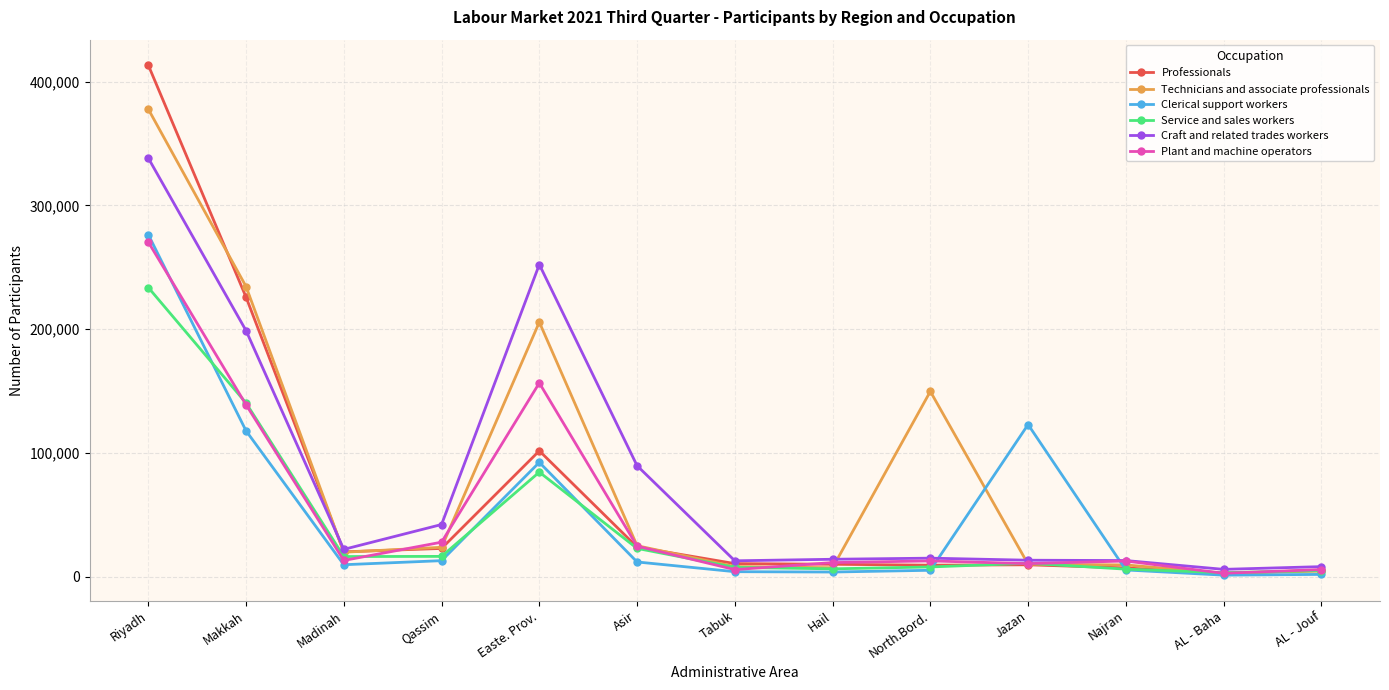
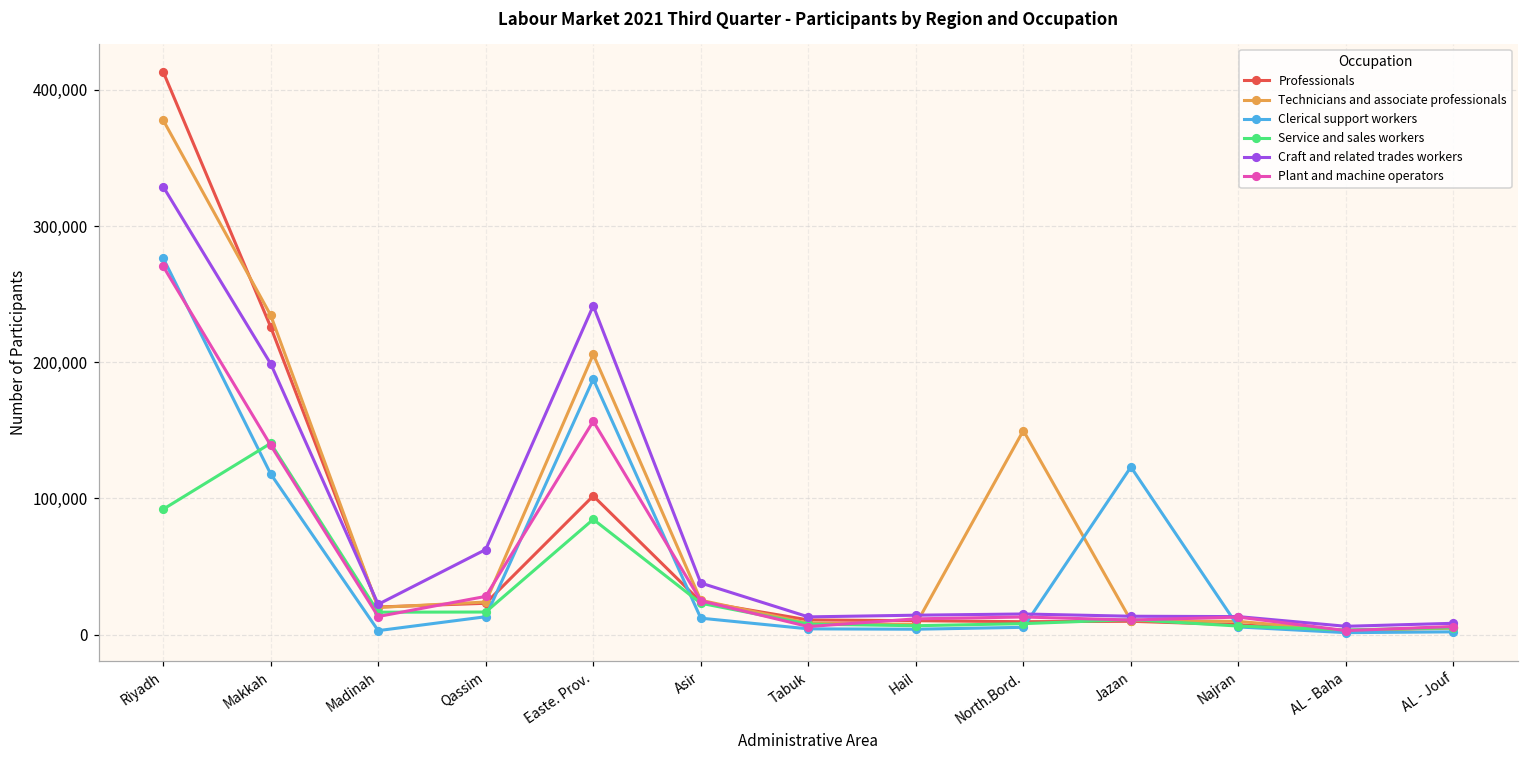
Service and sales workers, Riyadh: 234,000 -> 92,000
Craft and related trades workers, Riyadh: 338,000 -> 329,000
Clerical support workers, Madinah: 10,000 -> 3,000
Craft and related trades workers, Qassim: 42,000 -> 62,000
Clerical support workers, Easte. Prov.: 93,000 -> 188,000
Craft and related trades workers, Easte. Prov.: 252,000 -> 241,000
Craft and related trades workers, Asir: 90,000 -> 38,000
